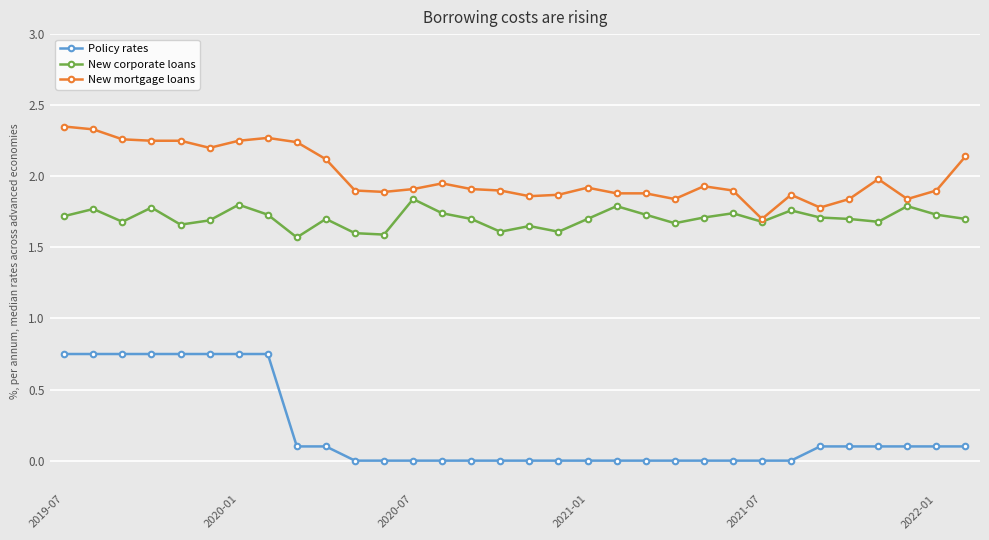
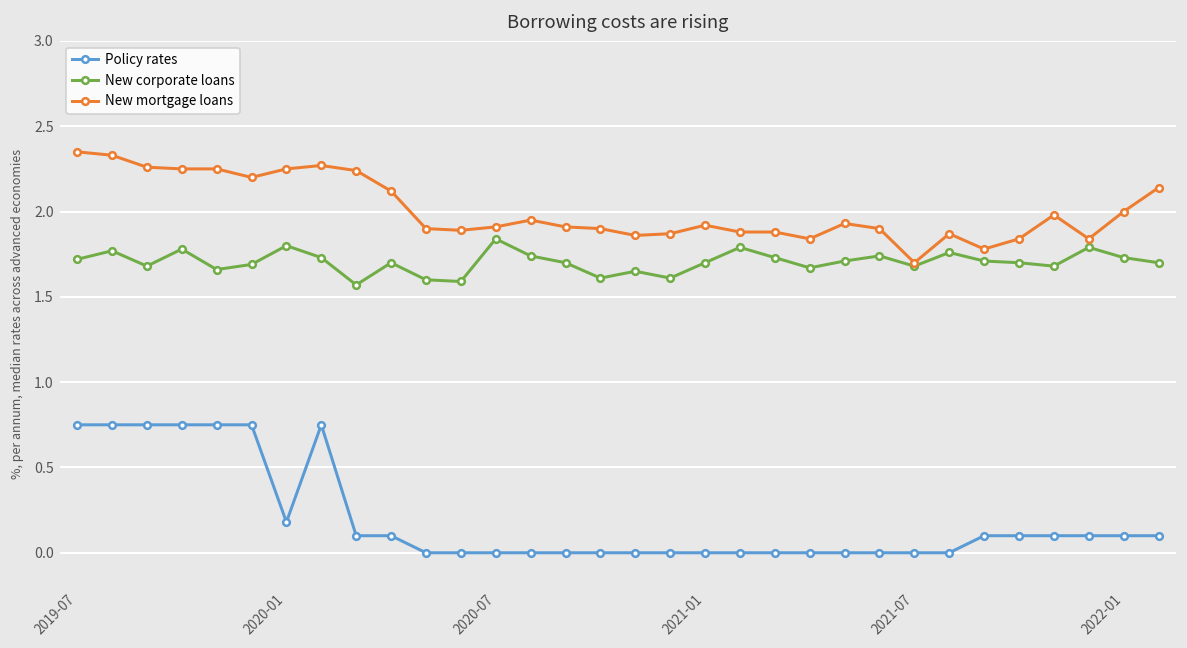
Policy rates, 2020-01: 0.75 -> 0.18
New mortgage loans, 2022-01: 1.9 -> 2.0
